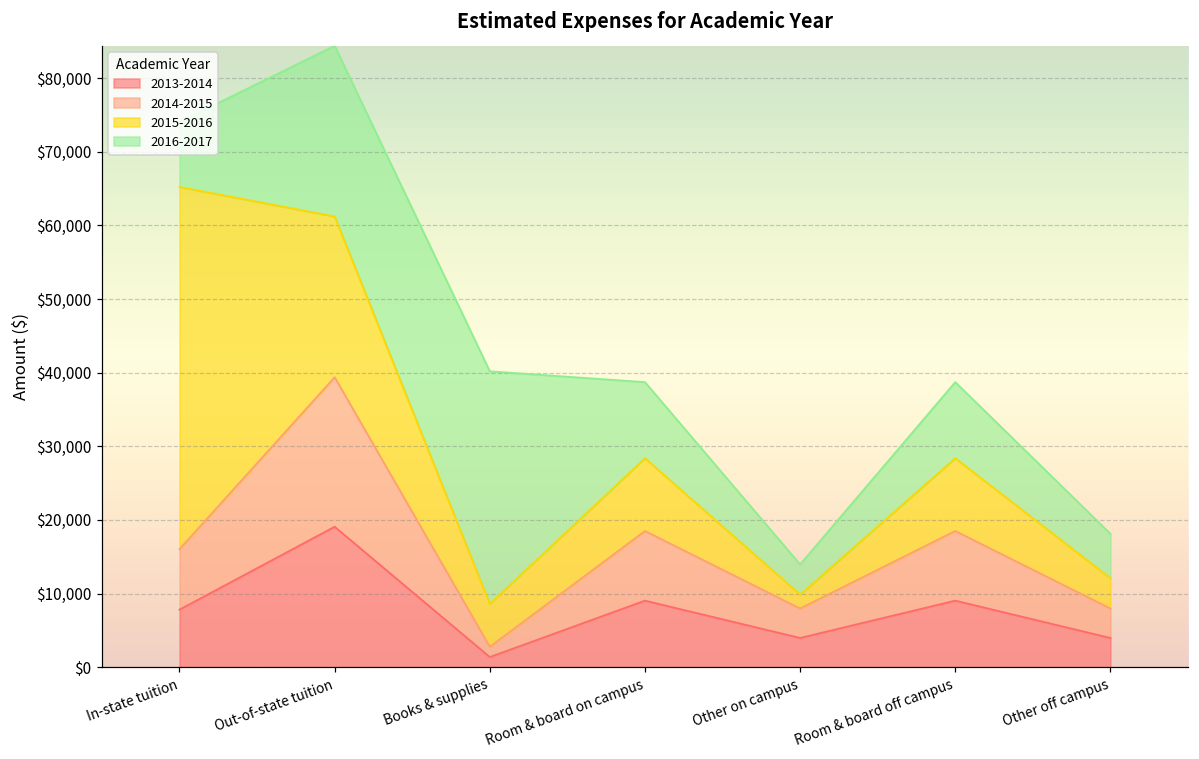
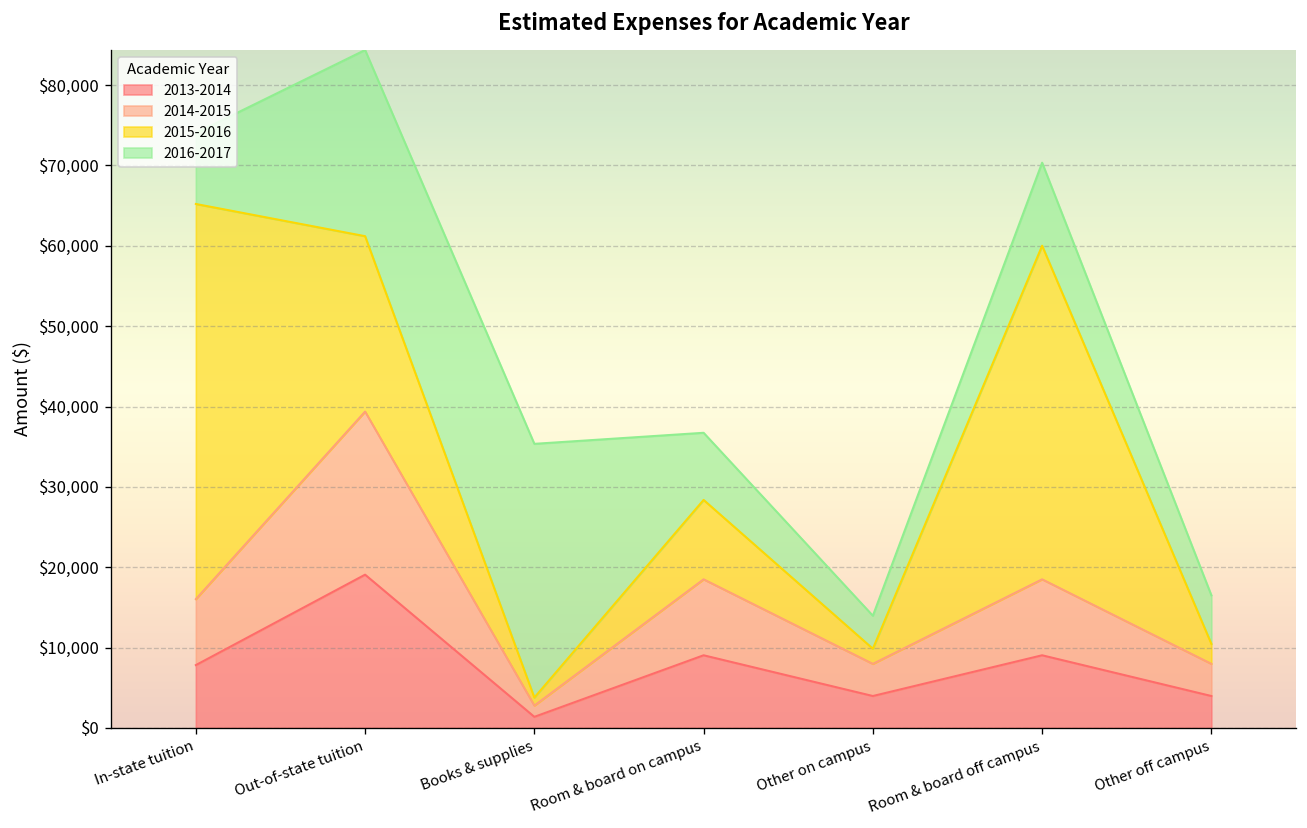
2015-2016, Books & supplies: $6,000 -> $1,000
2016-2017, Room & board on campus: $10,000 -> $8,000
2015-2016, Room & board off campus: $10,000 -> $42,000
2015-2016, Other off campus: $4,000 -> $2,000
